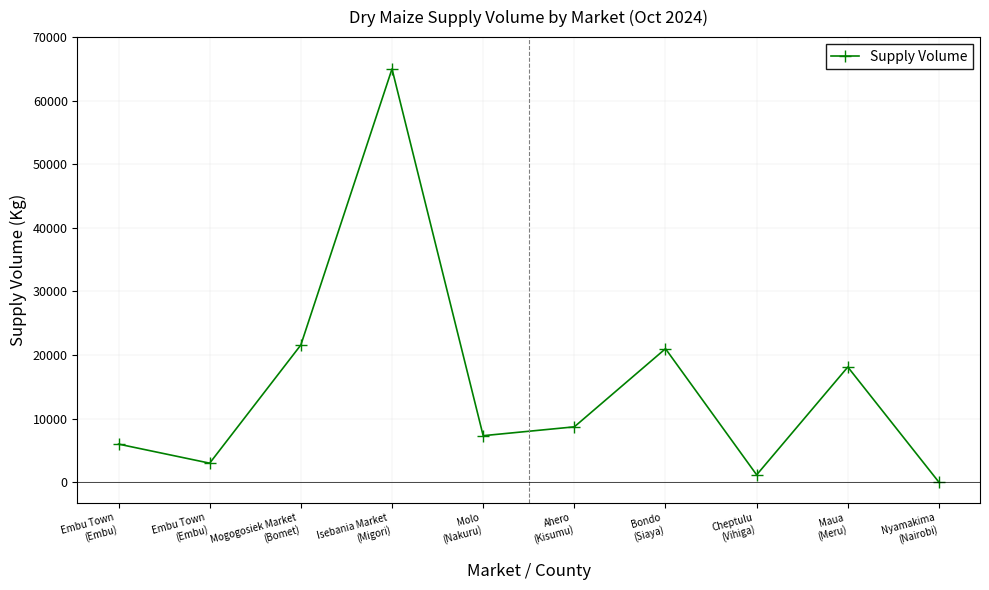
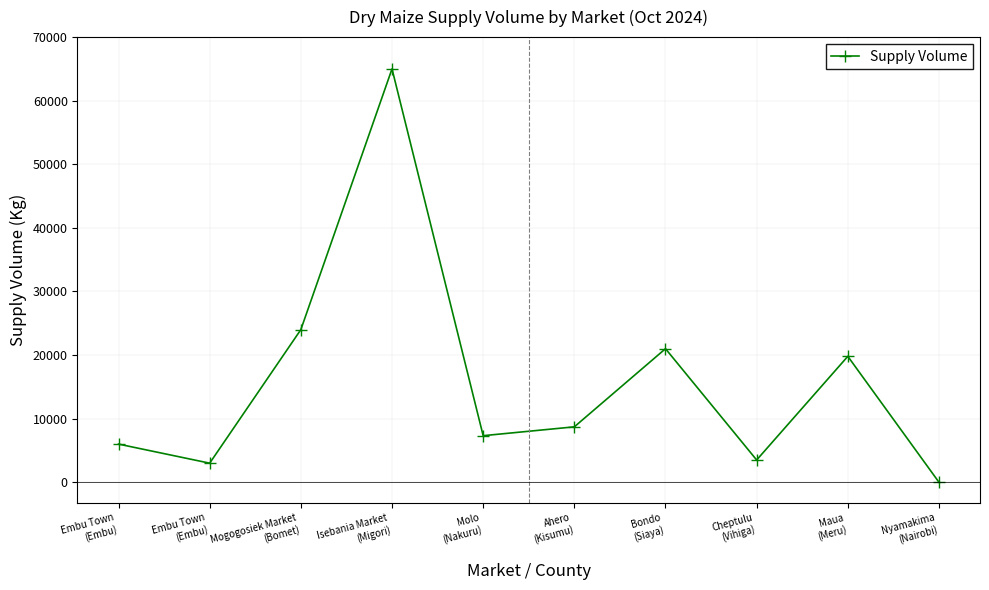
Mogogosiek Market (Bomet): 22000 -> 24000
Cheptulu (Vihiga): 1000 -> 4000
Maua (Meru): 18000 -> 20000
